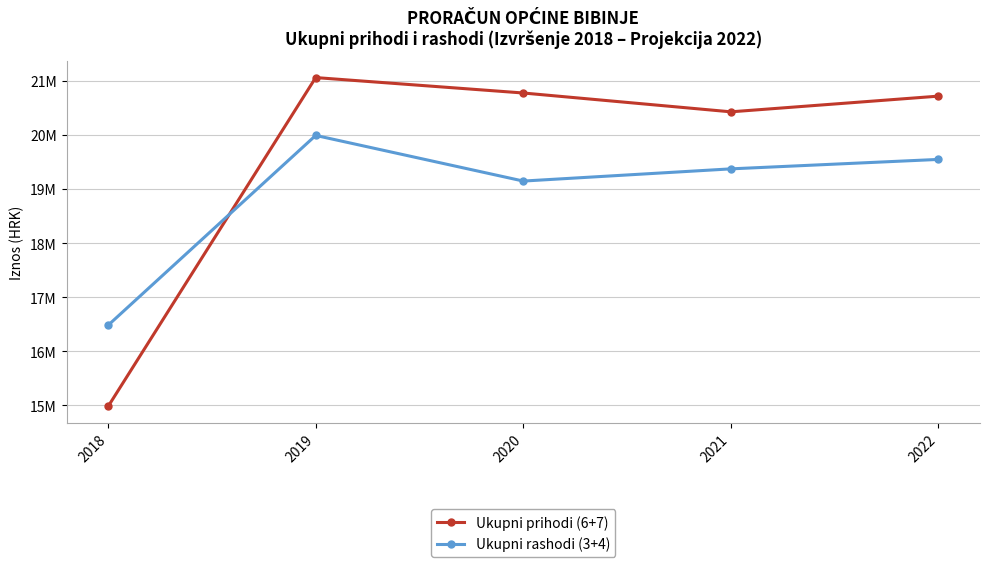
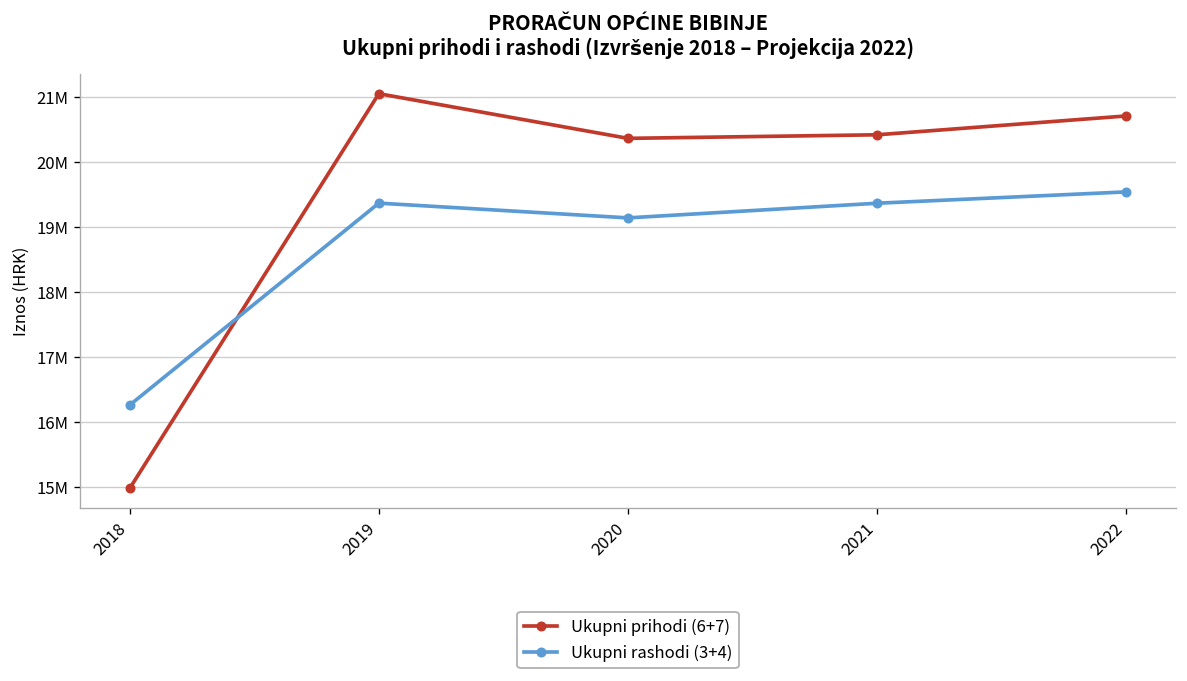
Ukupni rashodi (3+4), 2018: 16500000 -> 16300000
Ukupni rashodi (3+4), 2019: 20000000 -> 19400000
Ukupni prihodi (6+7), 2020: 20800000 -> 20400000
